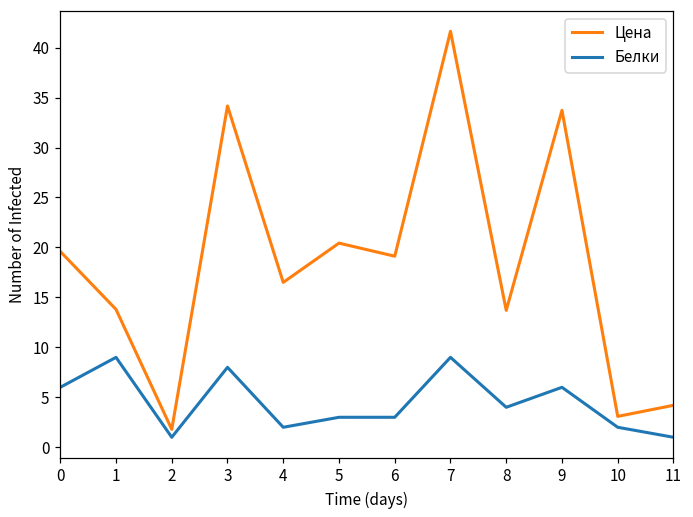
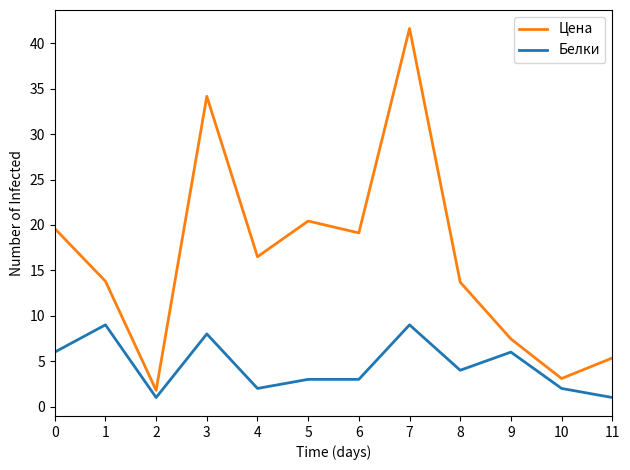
Цена, 9: 34 -> 7
Цена, 11: 4 -> 5
